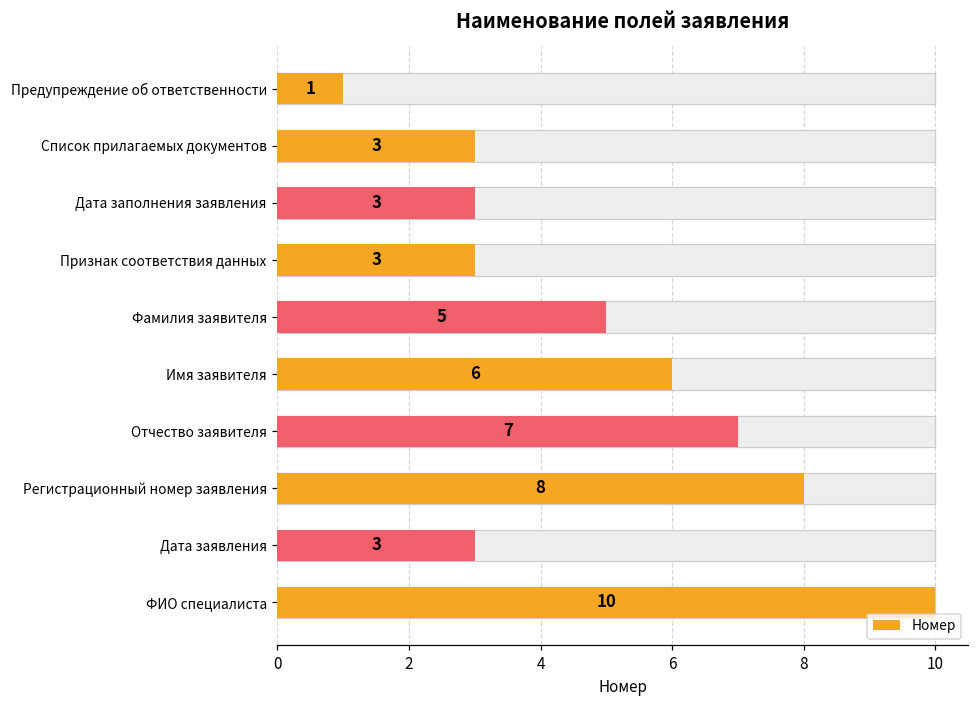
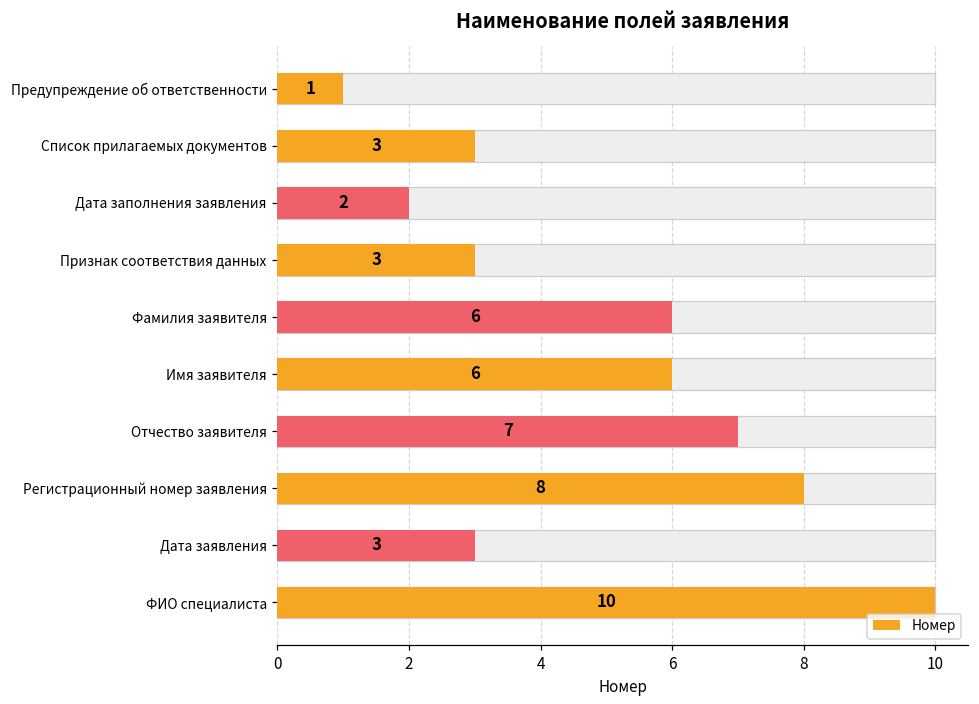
Номер, Дата заполнения заявления: 3 -> 2
Номер, Фамилия заявителя: 5 -> 6
